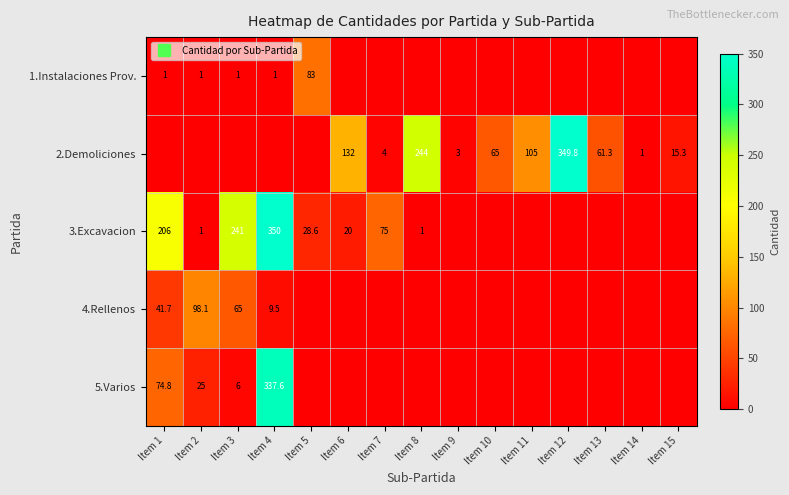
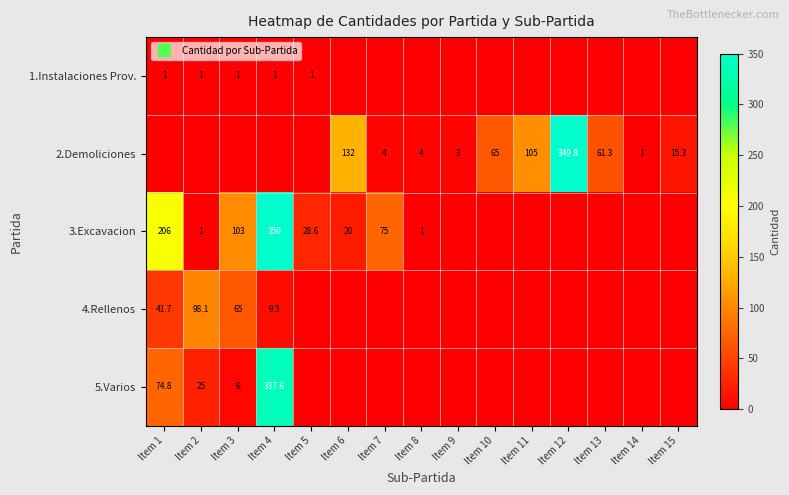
1.Instalaciones Prov., Item 5: 83 -> 1
2.Demoliciones, Item 8: 244 -> 4
3.Excavacion, Item 3: 241 -> 103
